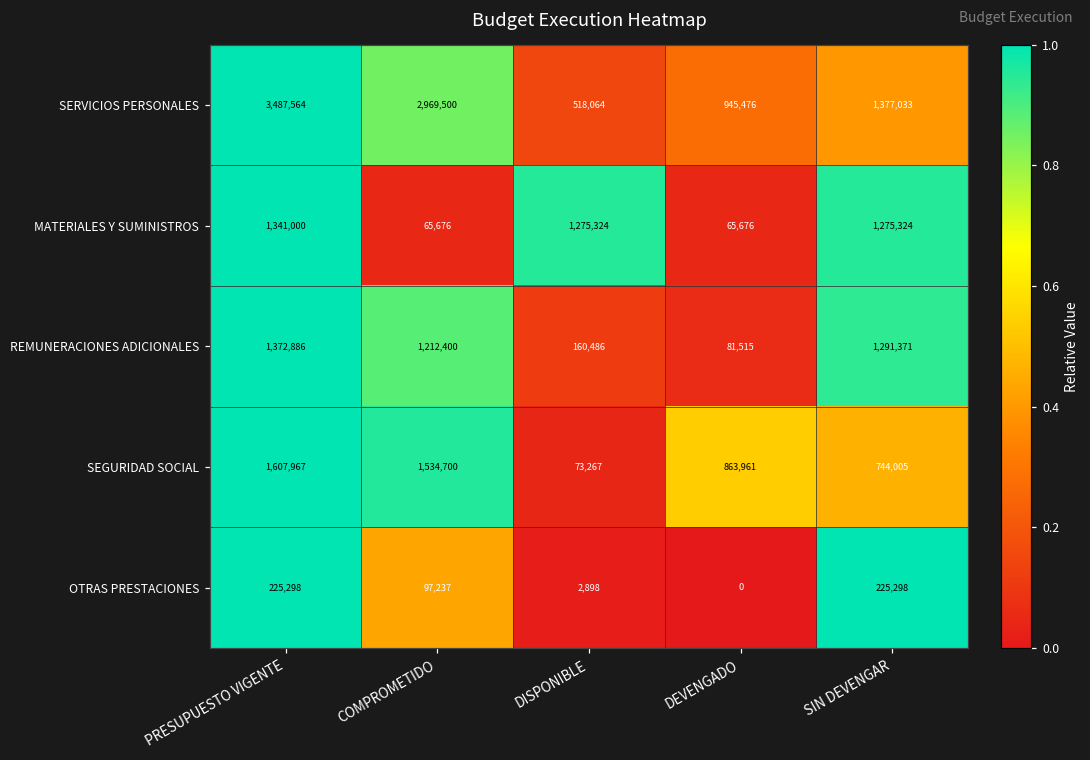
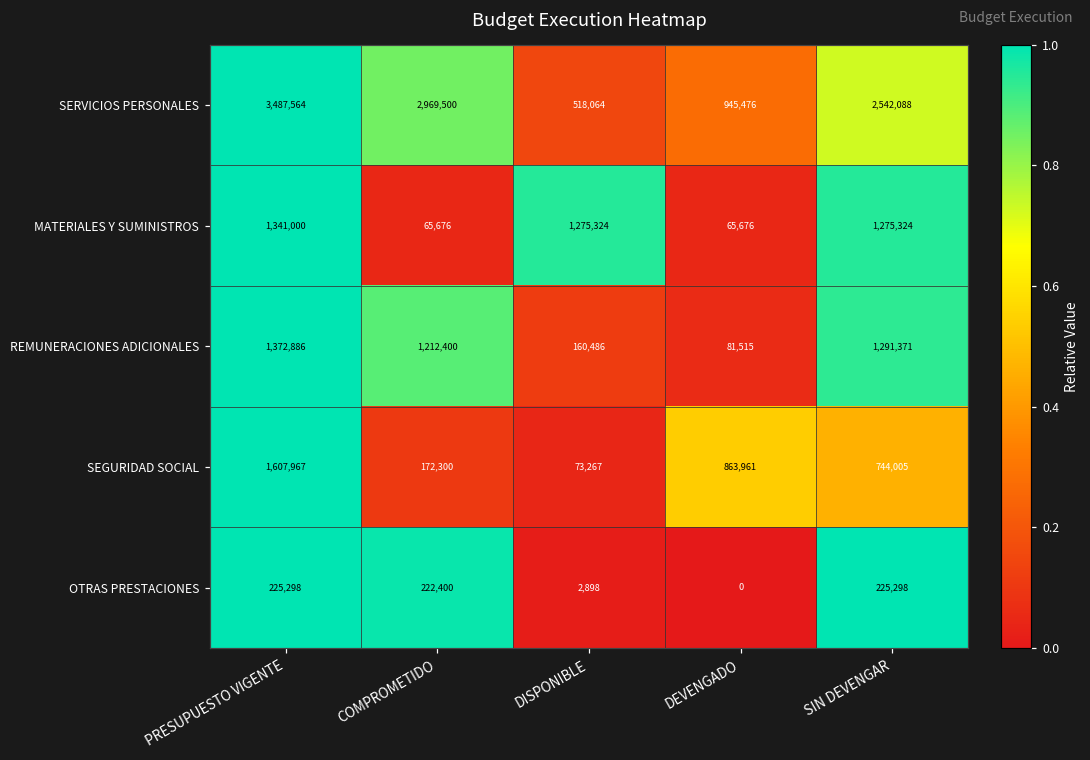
SERVICIOS PERSONALES, SIN DEVENGAR: 1,377,033 -> 2,542,088
SEGURIDAD SOCIAL, COMPROMETIDO: 1,534,700 -> 172,300
OTRAS PRESTACIONES, COMPROMETIDO: 97,237 -> 222,400
